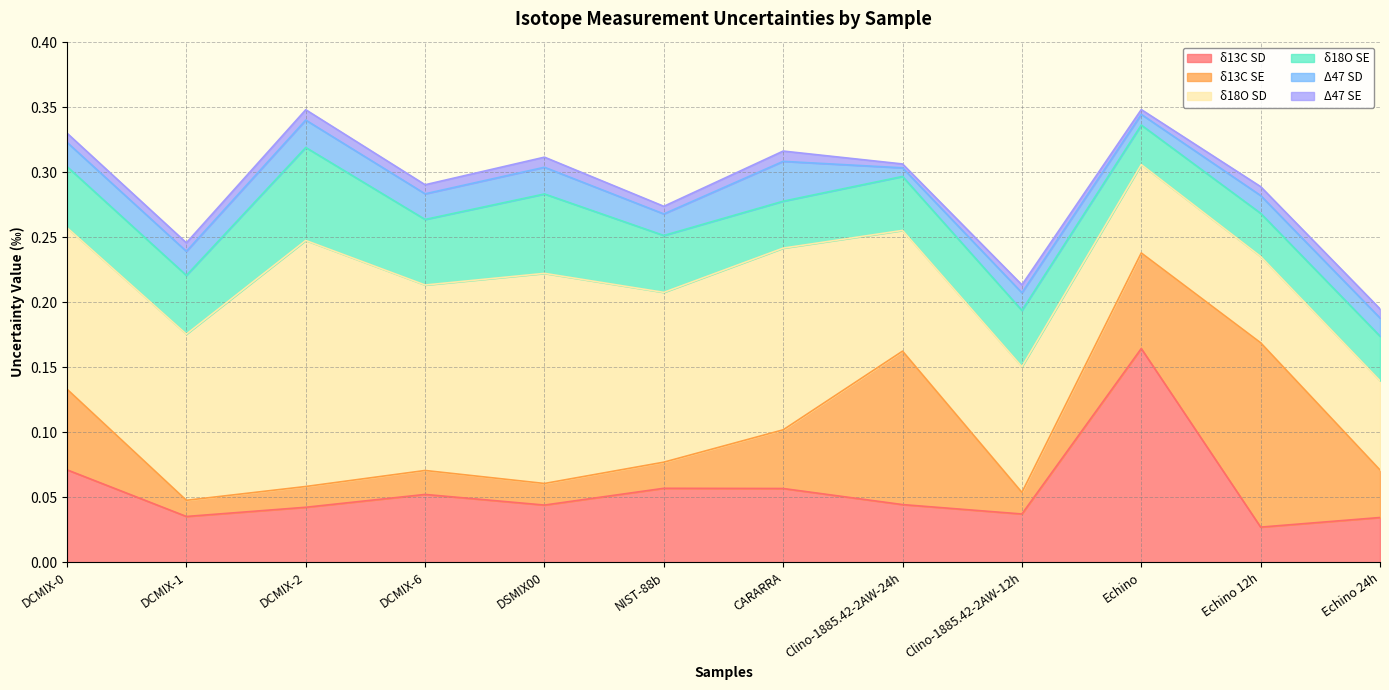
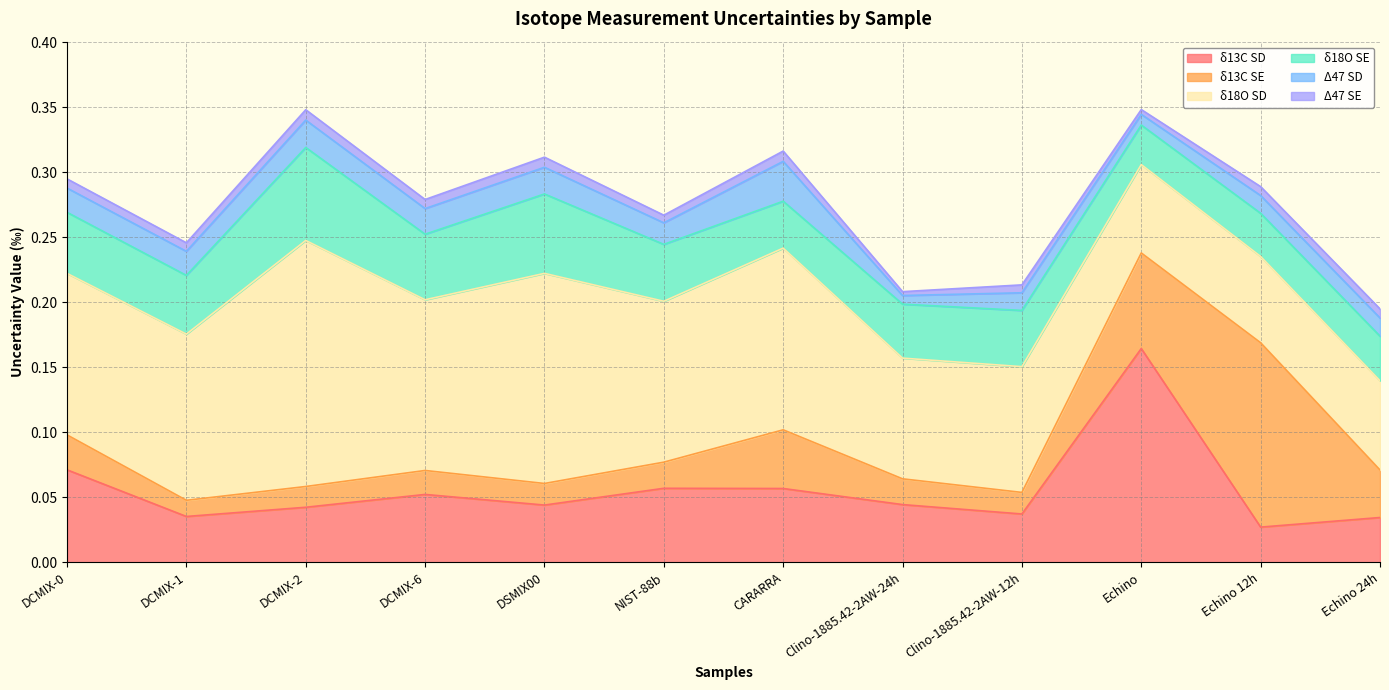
δ13C SE, DCMIX-0: 0.062 -> 0.027
δ18O SD, DCMIX-6: 0.143 -> 0.131
δ18O SD, NIST-88b: 0.131 -> 0.124
δ13C SE, Clino-1885.42-2AW-24h: 0.118 -> 0.020
